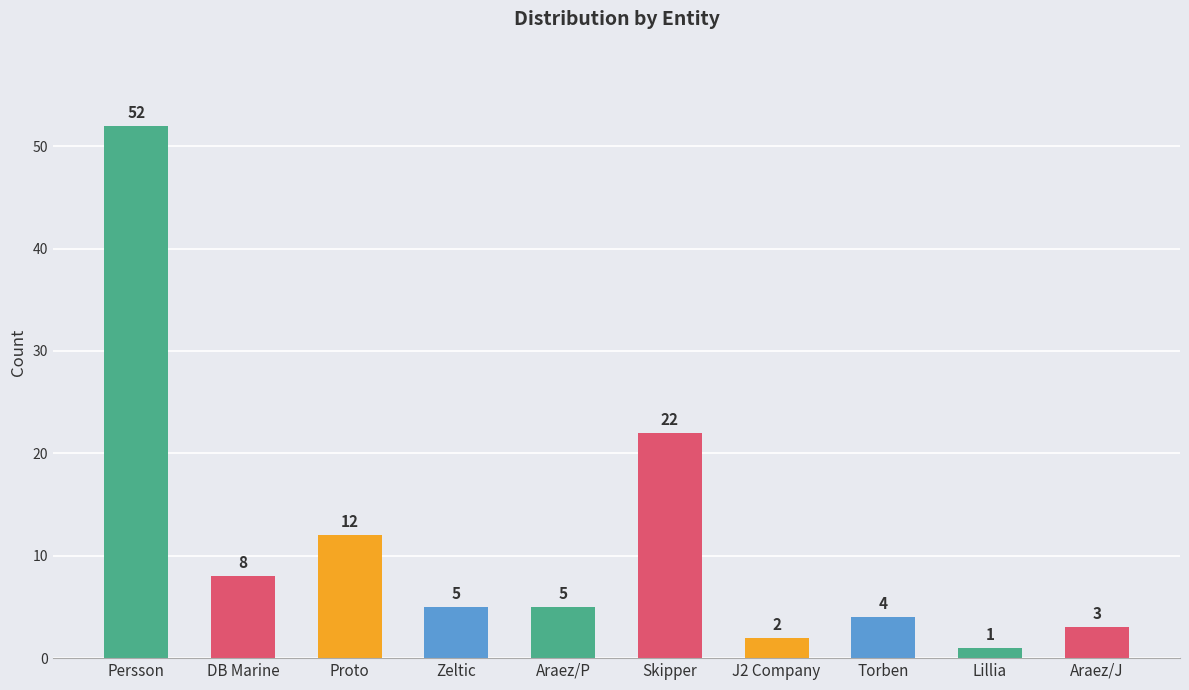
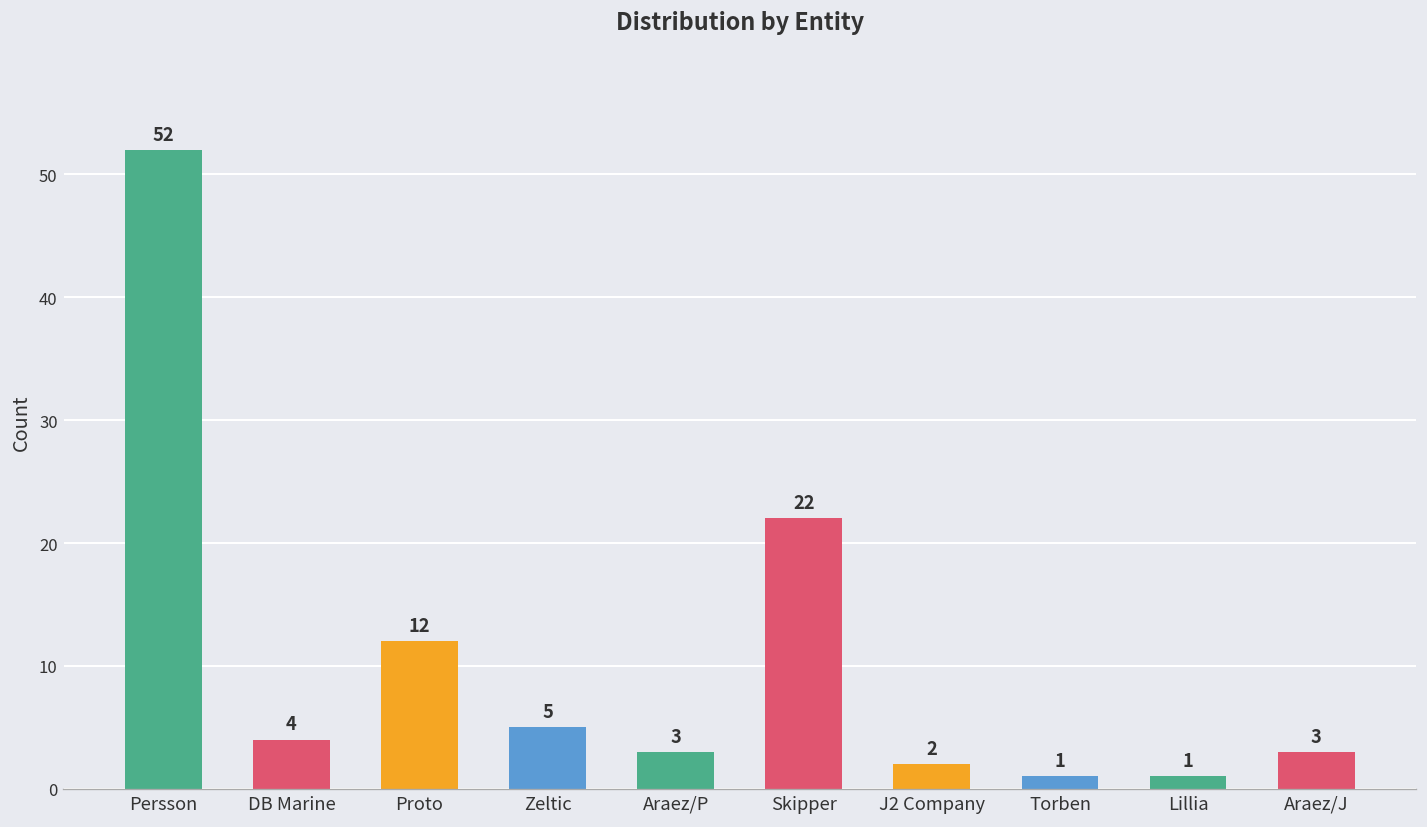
DB Marine: 8 -> 4
Araez/P: 5 -> 3
Torben: 4 -> 1
